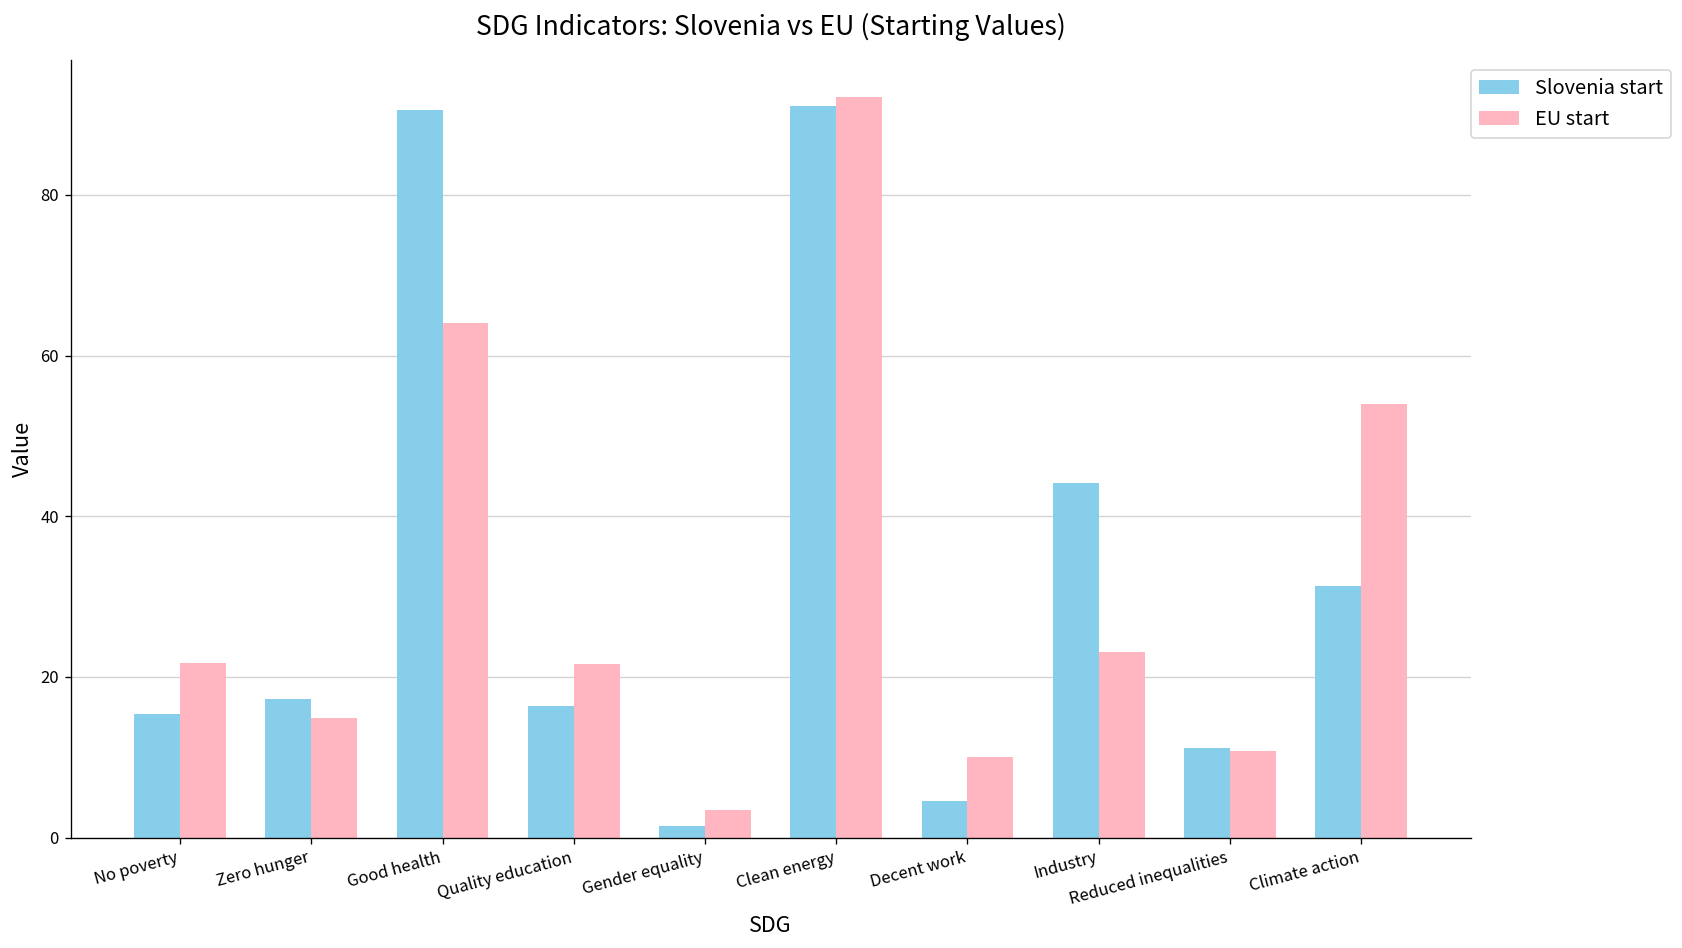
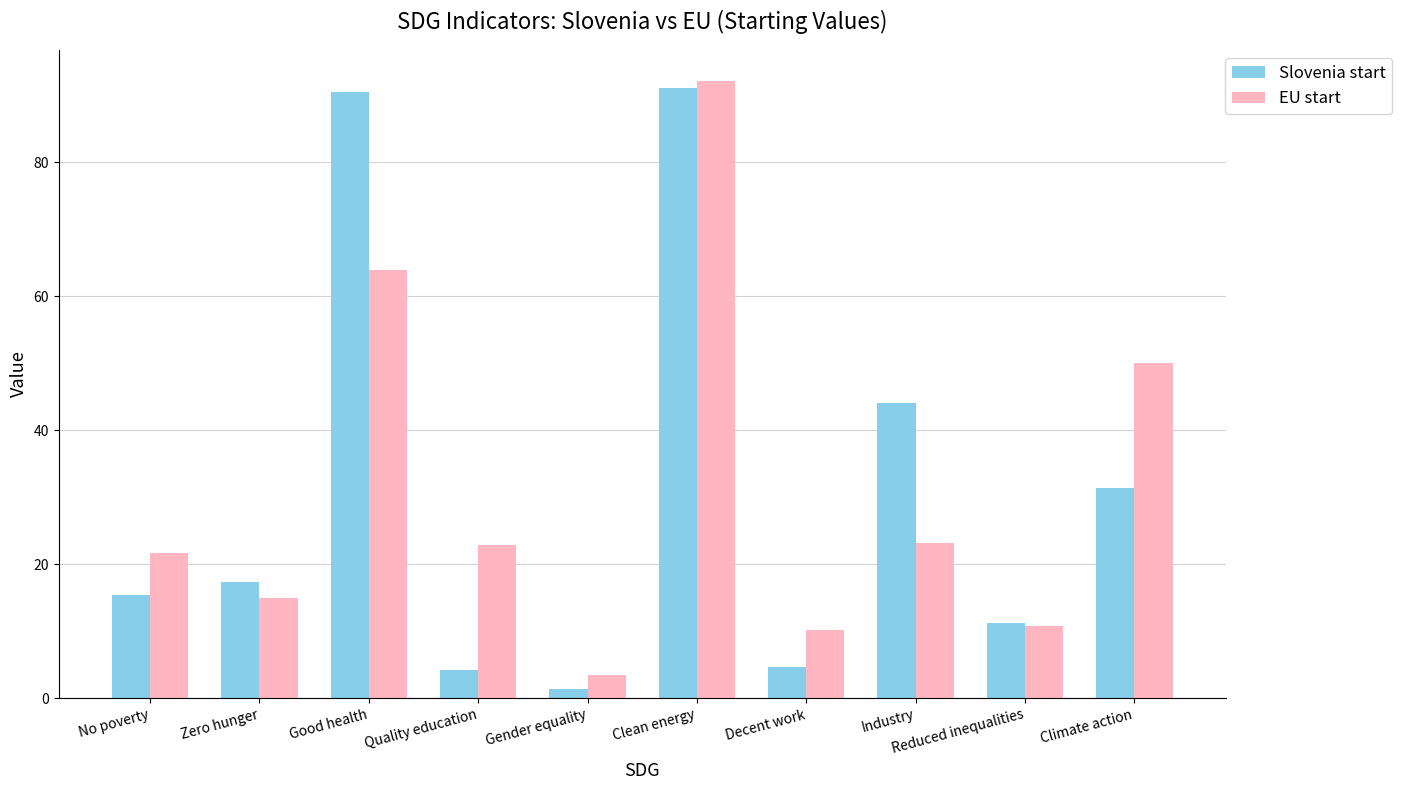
Slovenia start, Quality education: 16 -> 4
EU start, Quality education: 22 -> 23
EU start, Climate action: 54 -> 50
